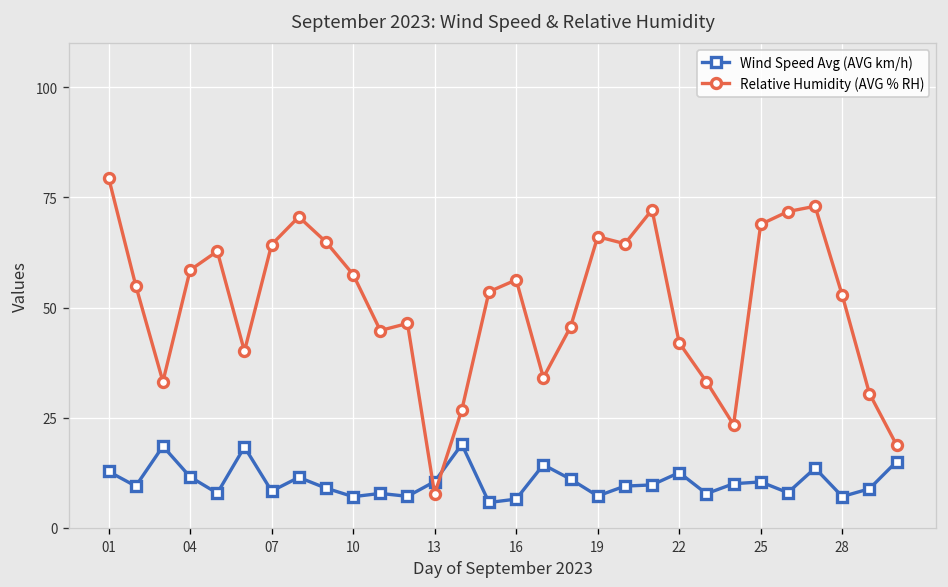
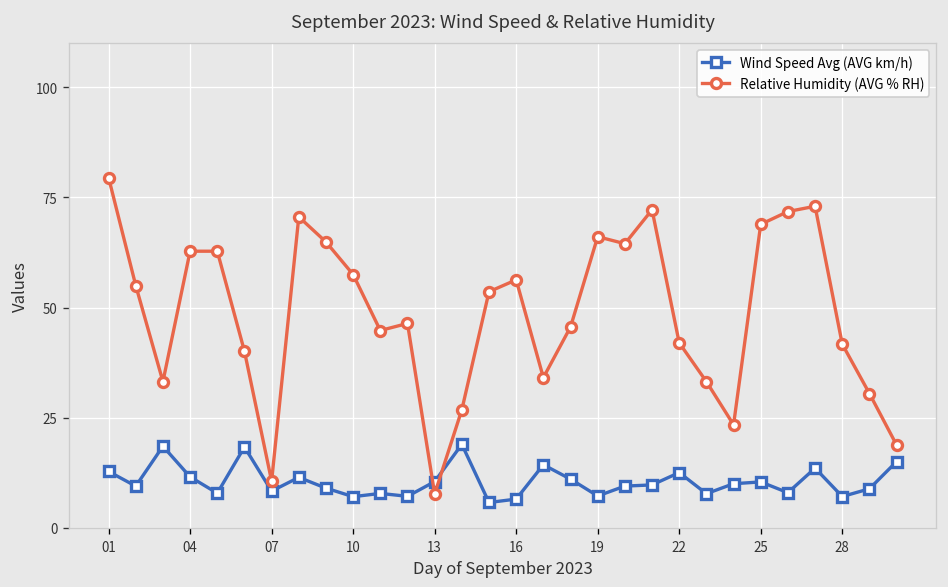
Relative Humidity (AVG % RH), 04: 59 -> 63
Relative Humidity (AVG % RH), 07: 64 -> 11
Relative Humidity (AVG % RH), 28: 53 -> 42
